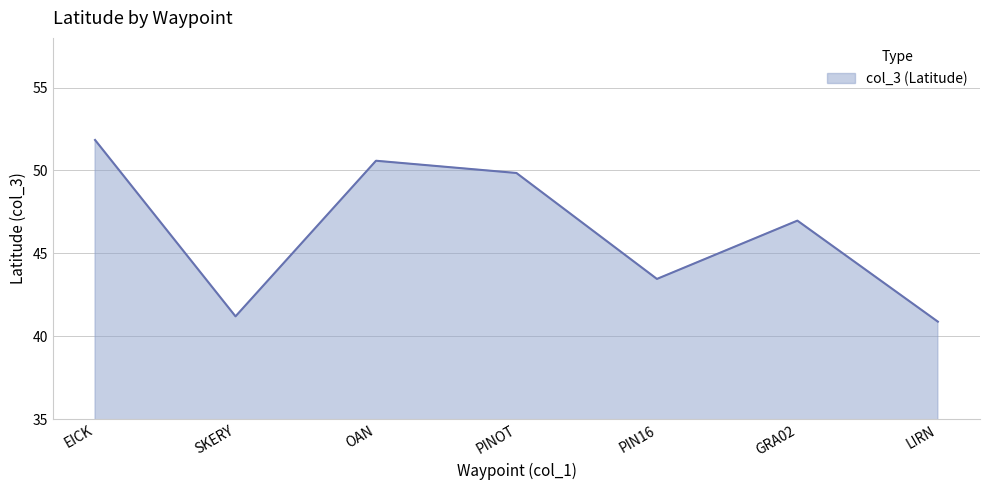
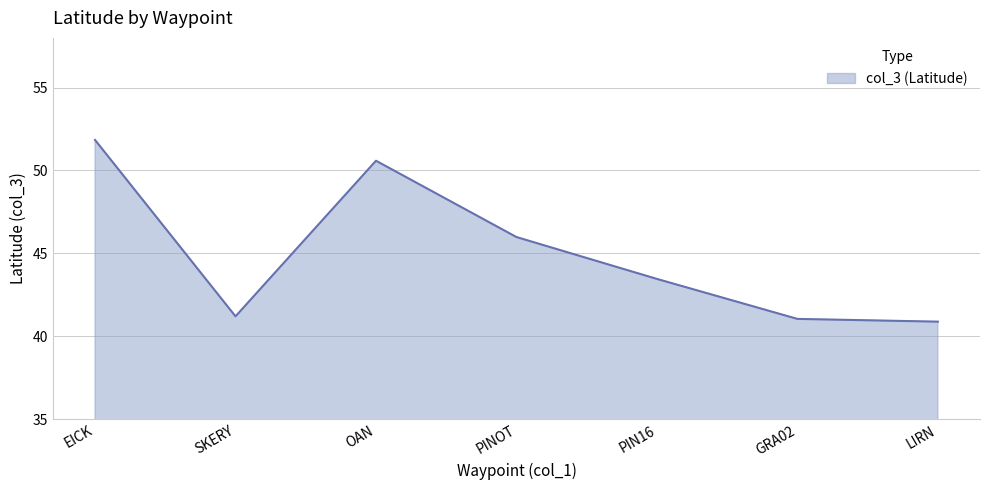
PINOT: 49.8 -> 46.0
GRA02: 47.0 -> 41.0
